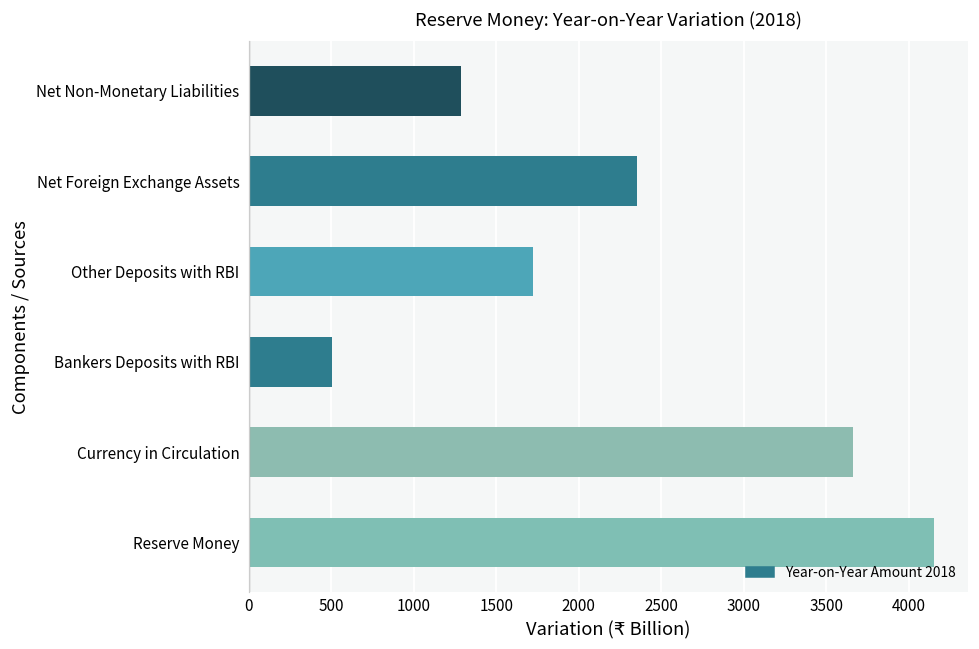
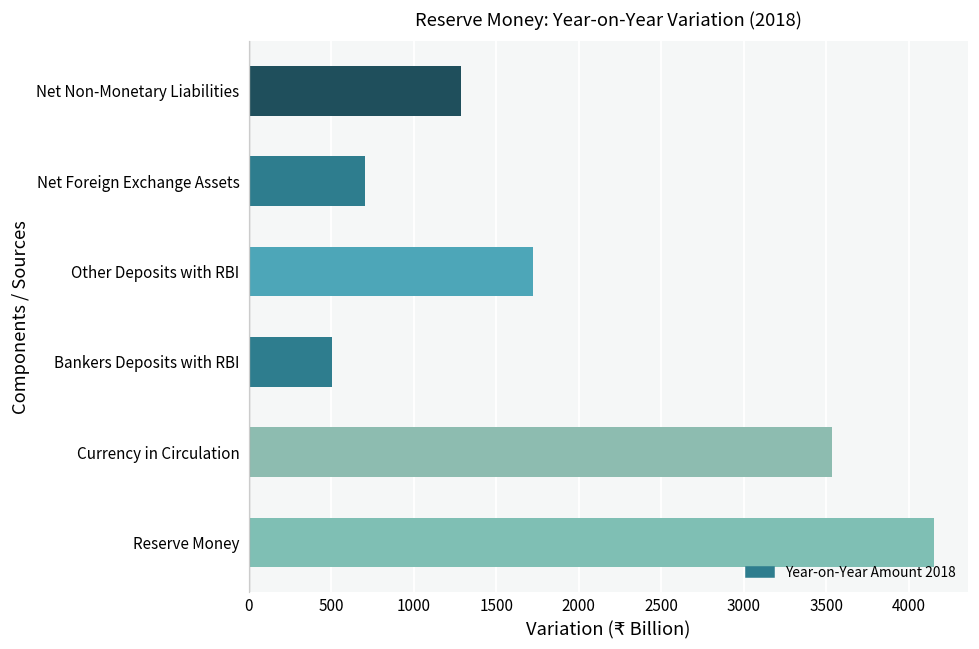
Net Foreign Exchange Assets: 2360 -> 710
Currency in Circulation: 3660 -> 3540
